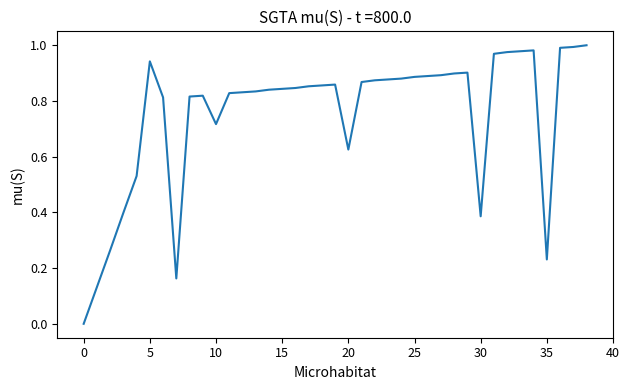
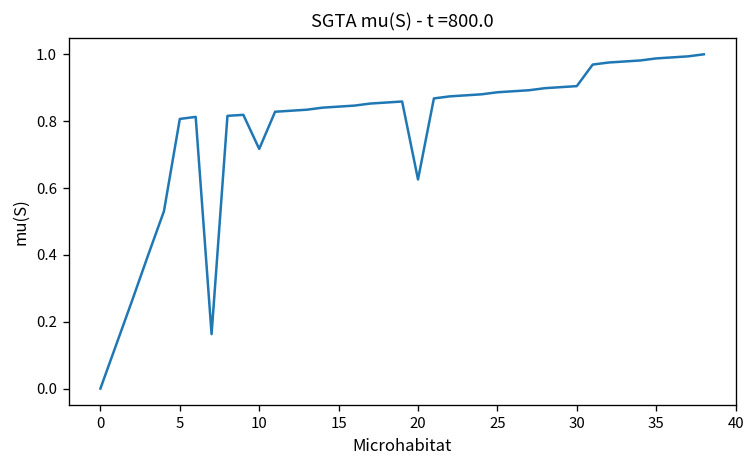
5: 0.94 -> 0.81
30: 0.39 -> 0.90
35: 0.23 -> 0.99
